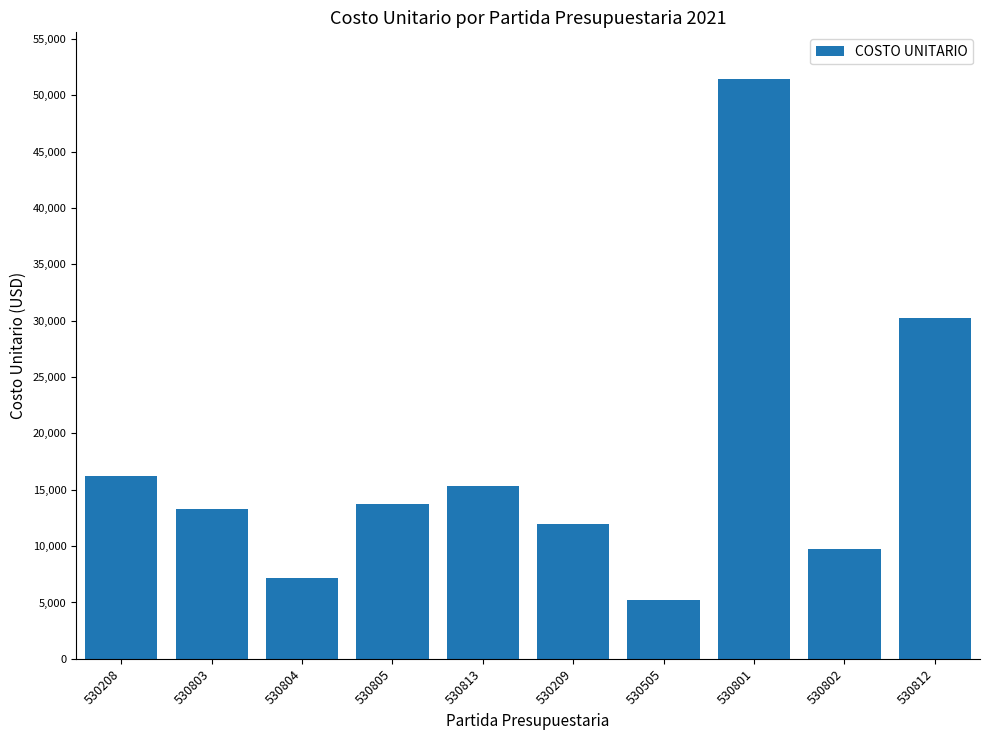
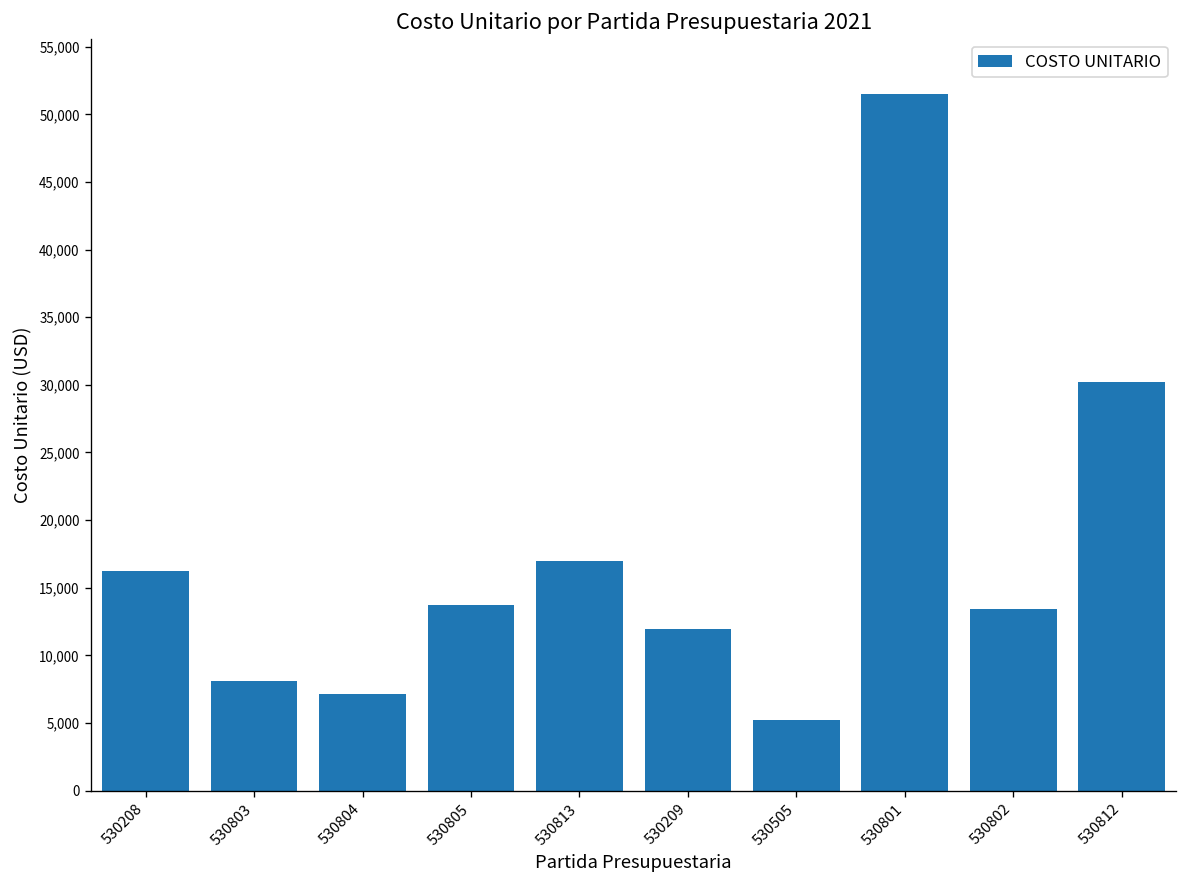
530803: 13,300 -> 8,100
530813: 15,400 -> 17,000
530802: 9,700 -> 13,400
